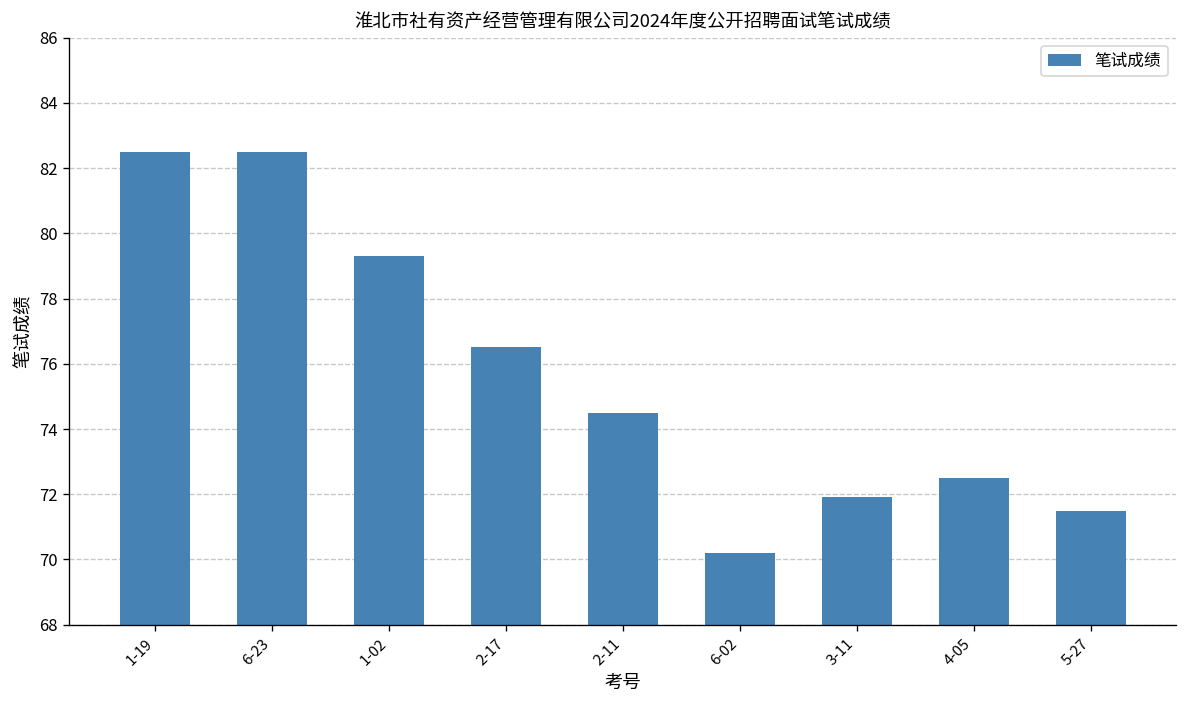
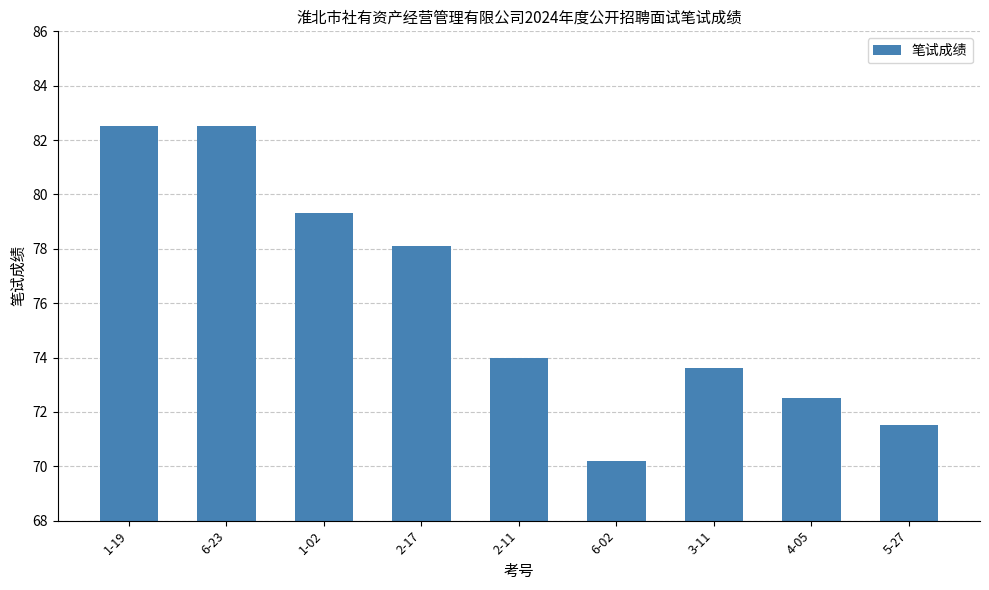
2-17: 76.5 -> 78.1
2-11: 74.5 -> 74.0
3-11: 71.9 -> 73.6
